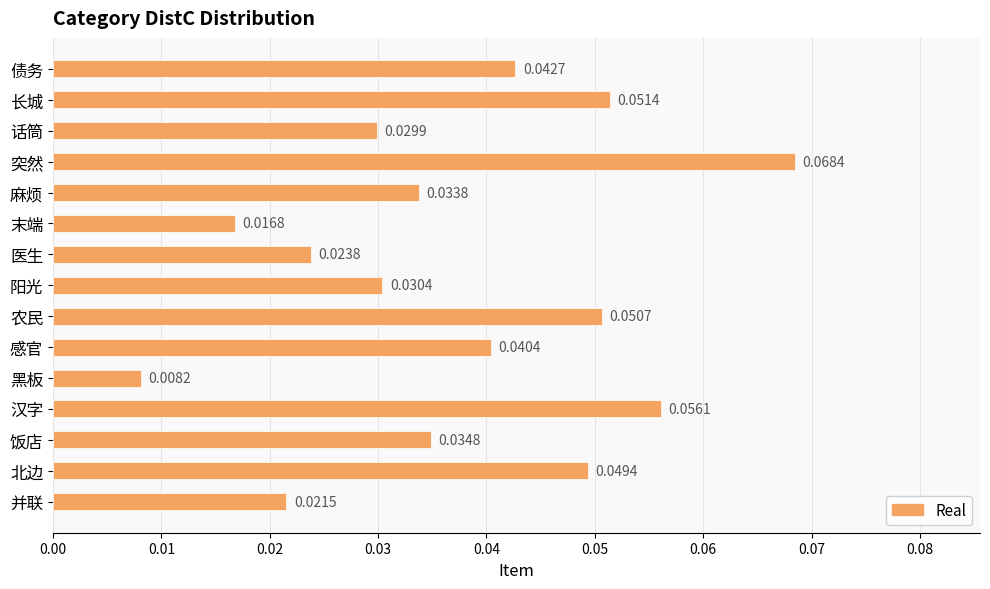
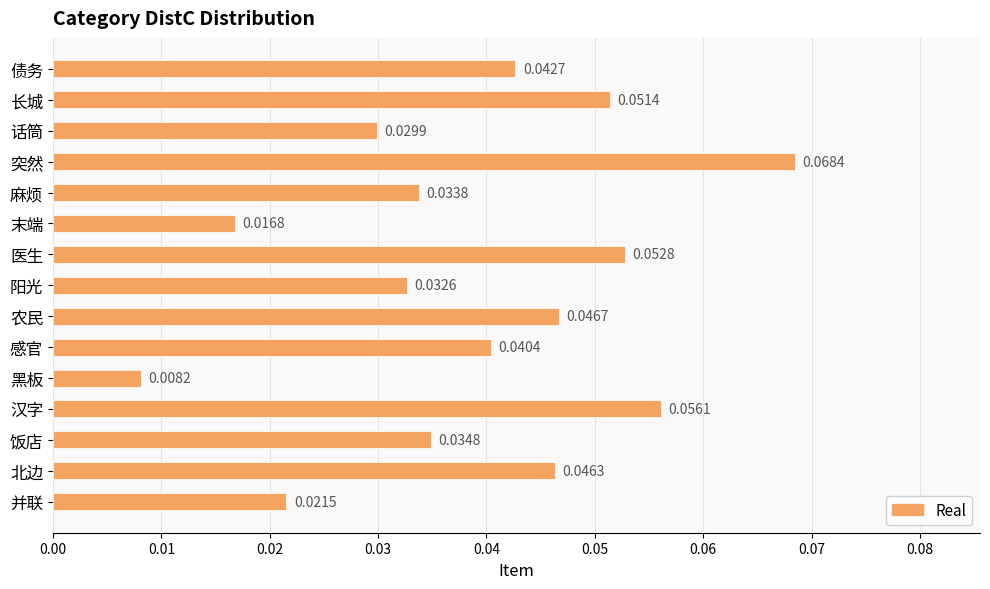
医生: 0.0238 -> 0.0528
阳光: 0.0304 -> 0.0326
农民: 0.0507 -> 0.0467
北边: 0.0494 -> 0.0463
